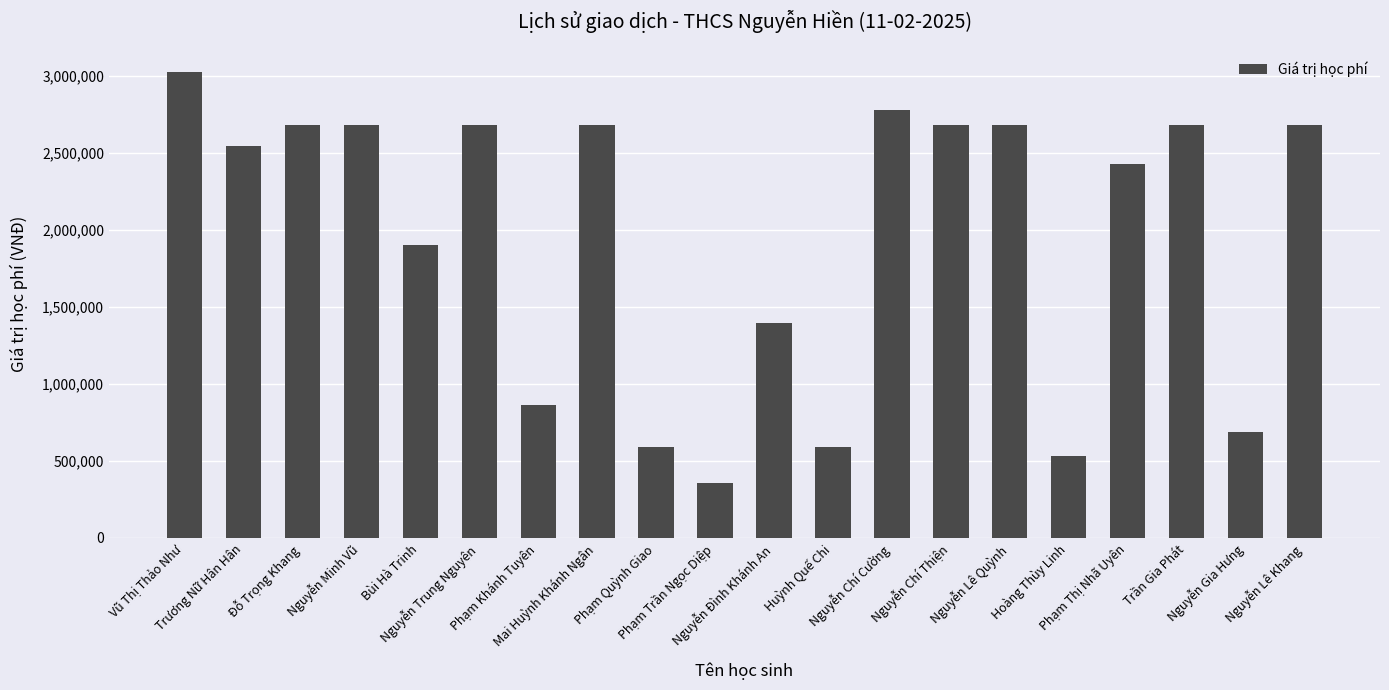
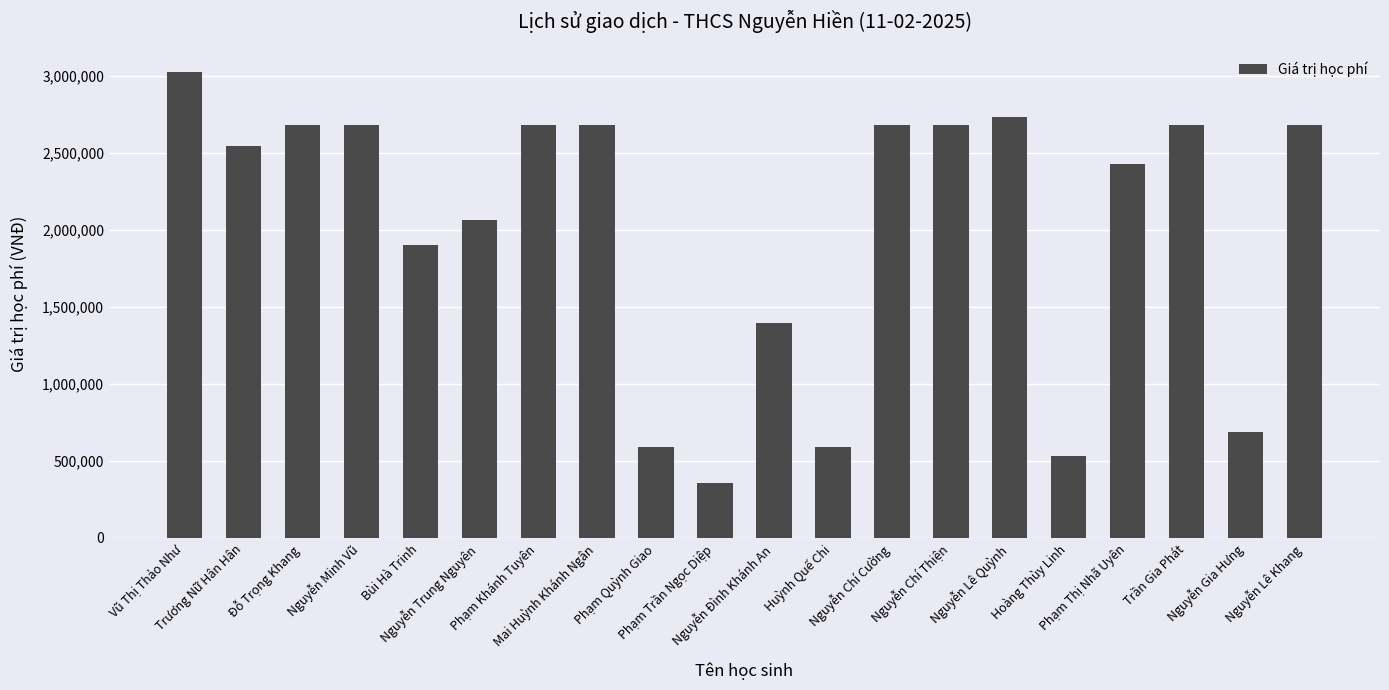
Nguyễn Trung Nguyên: 2,680,000 -> 2,060,000
Phạm Khánh Tuyên: 860,000 -> 2,680,000
Nguyễn Chí Cường: 2,780,000 -> 2,680,000
Nguyễn Lê Quỳnh: 2,680,000 -> 2,730,000
